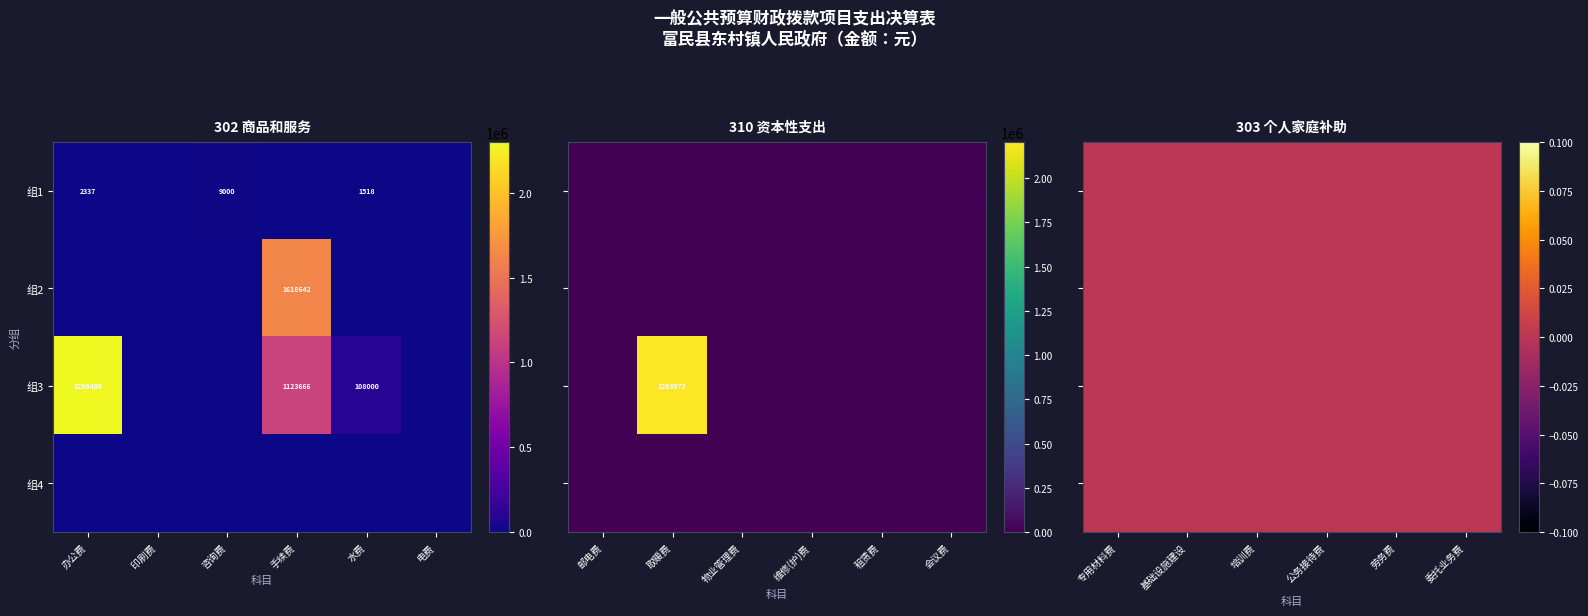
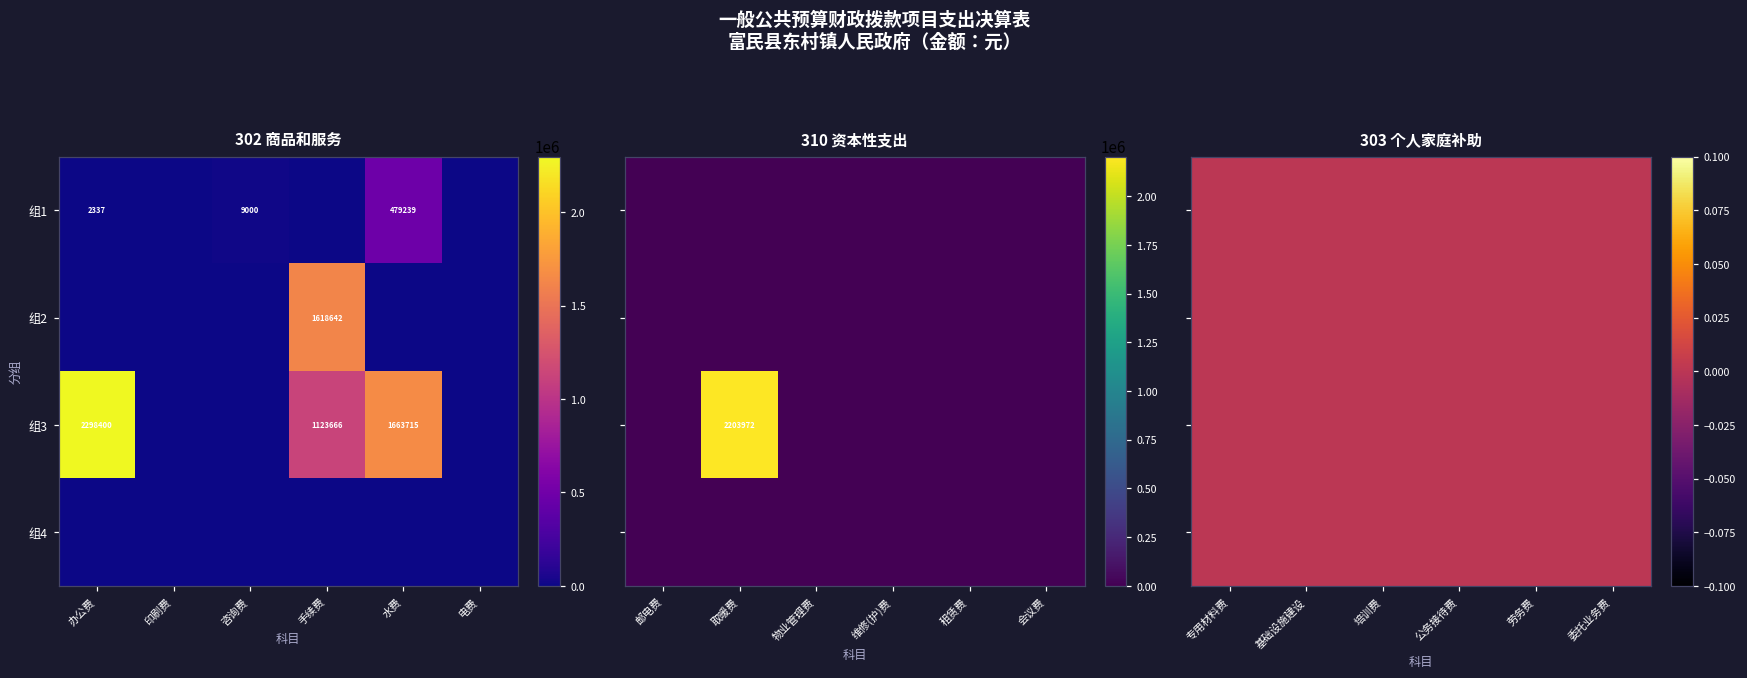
302 商品和服务, 组1, 水费: 1518 -> 479239
302 商品和服务, 组3, 水费: 108000 -> 1663715
